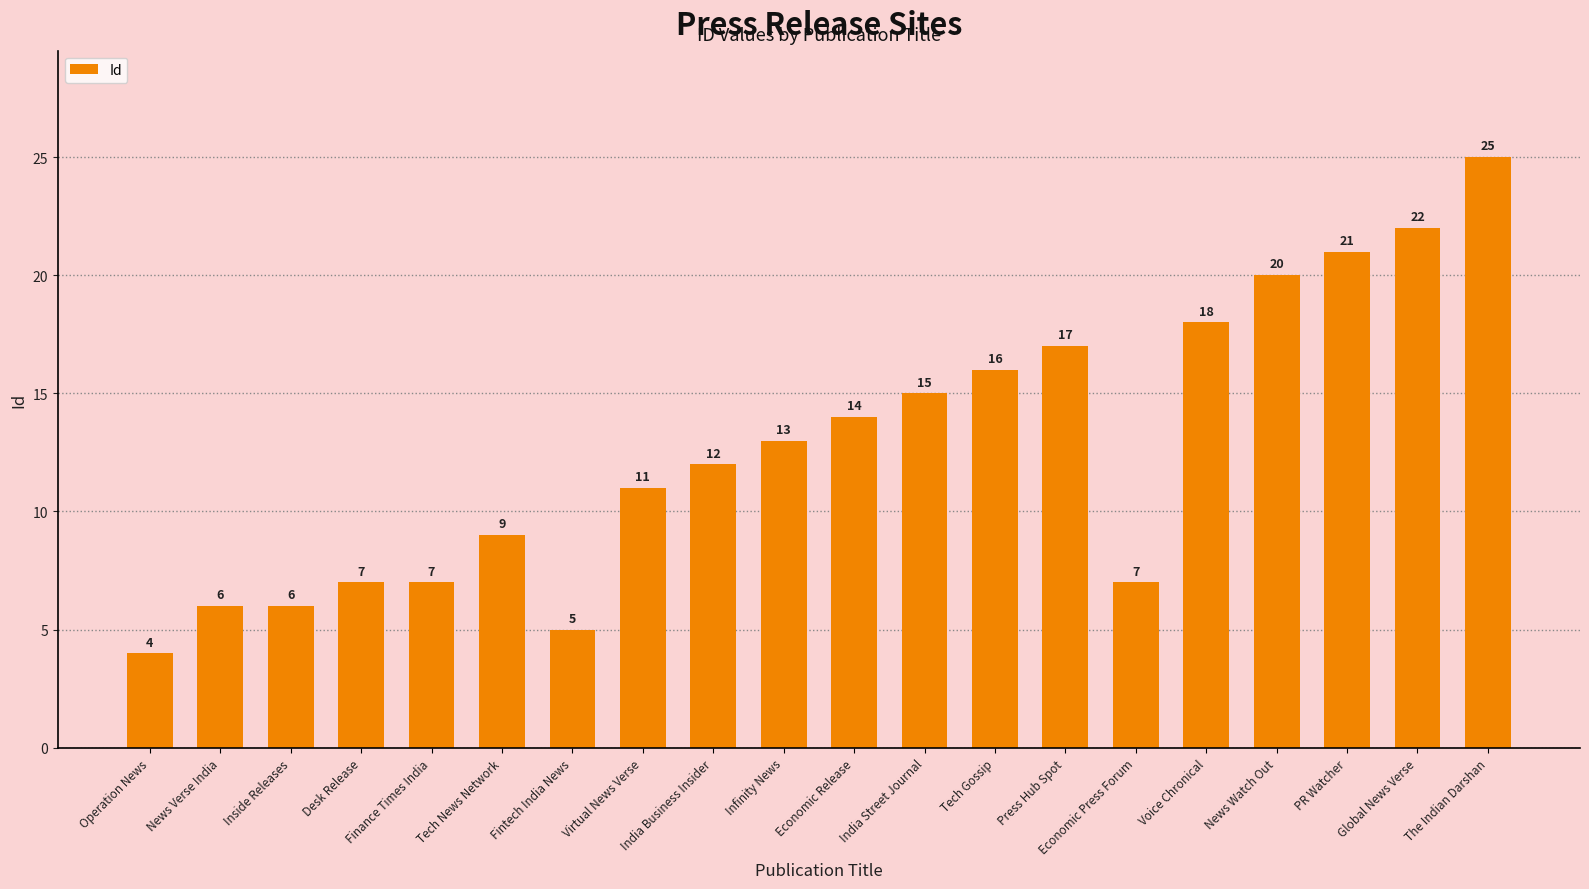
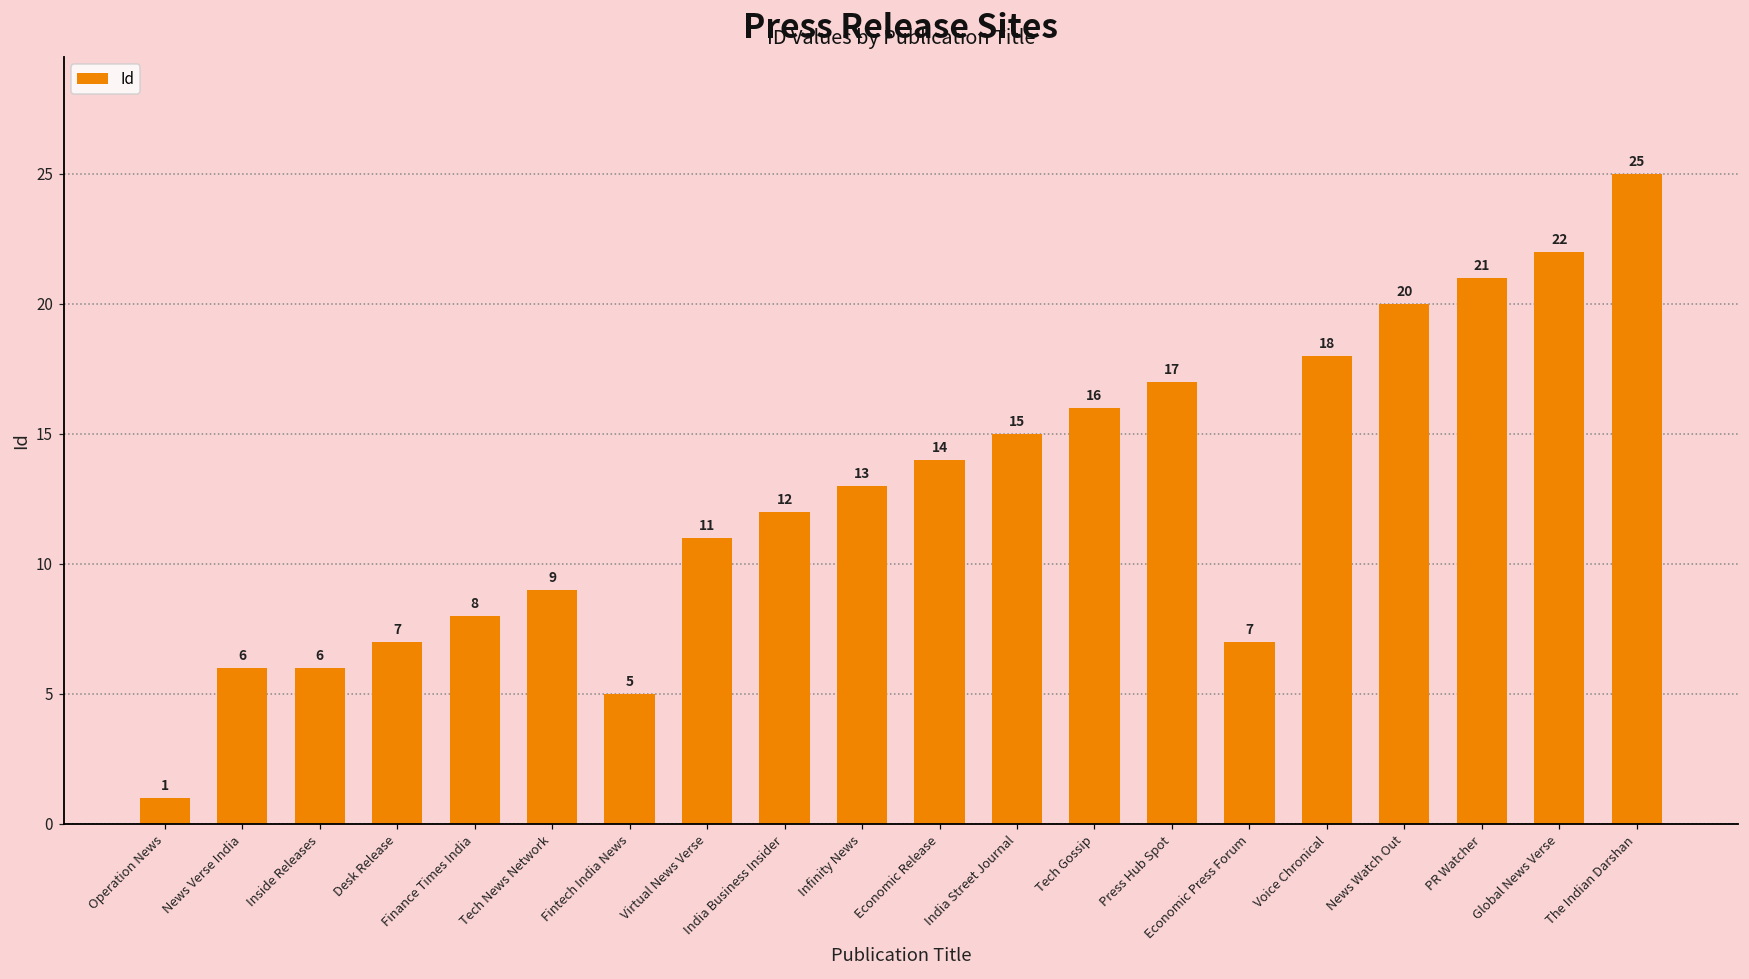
Operation News: 4 -> 1
Finance Times India: 7 -> 8
